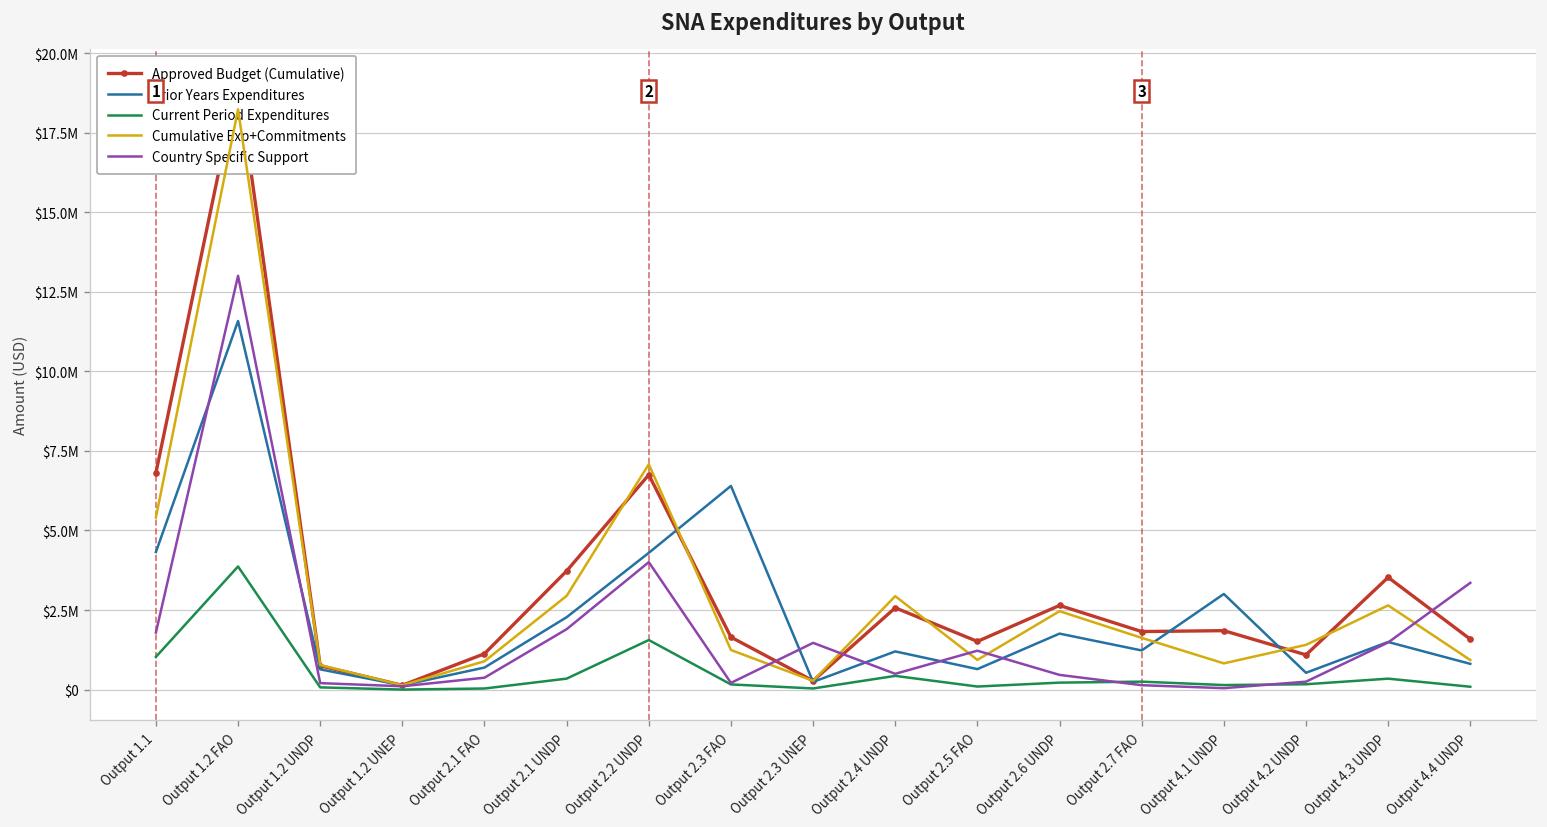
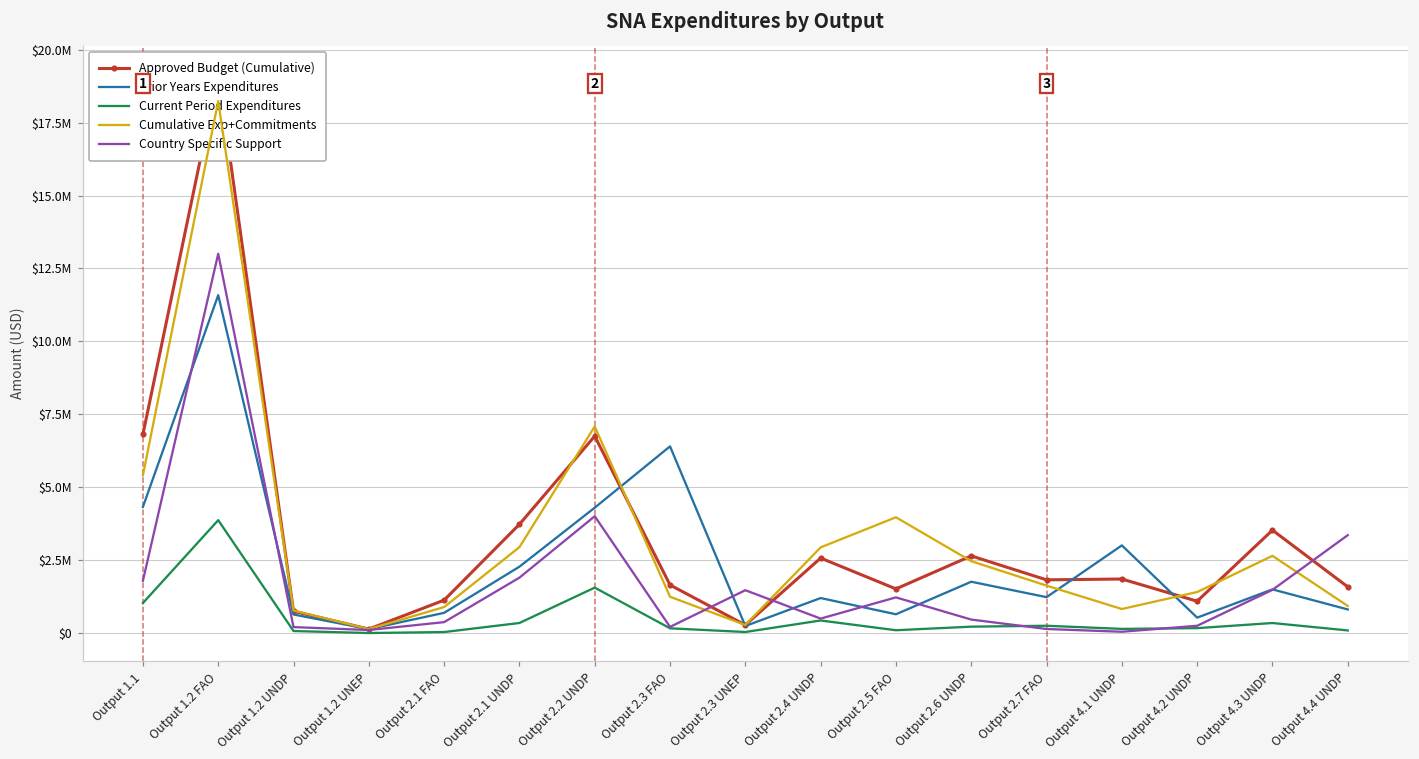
Cumulative Exp+Commitments, Output 2.5 FAO: $900000 -> $4000000
